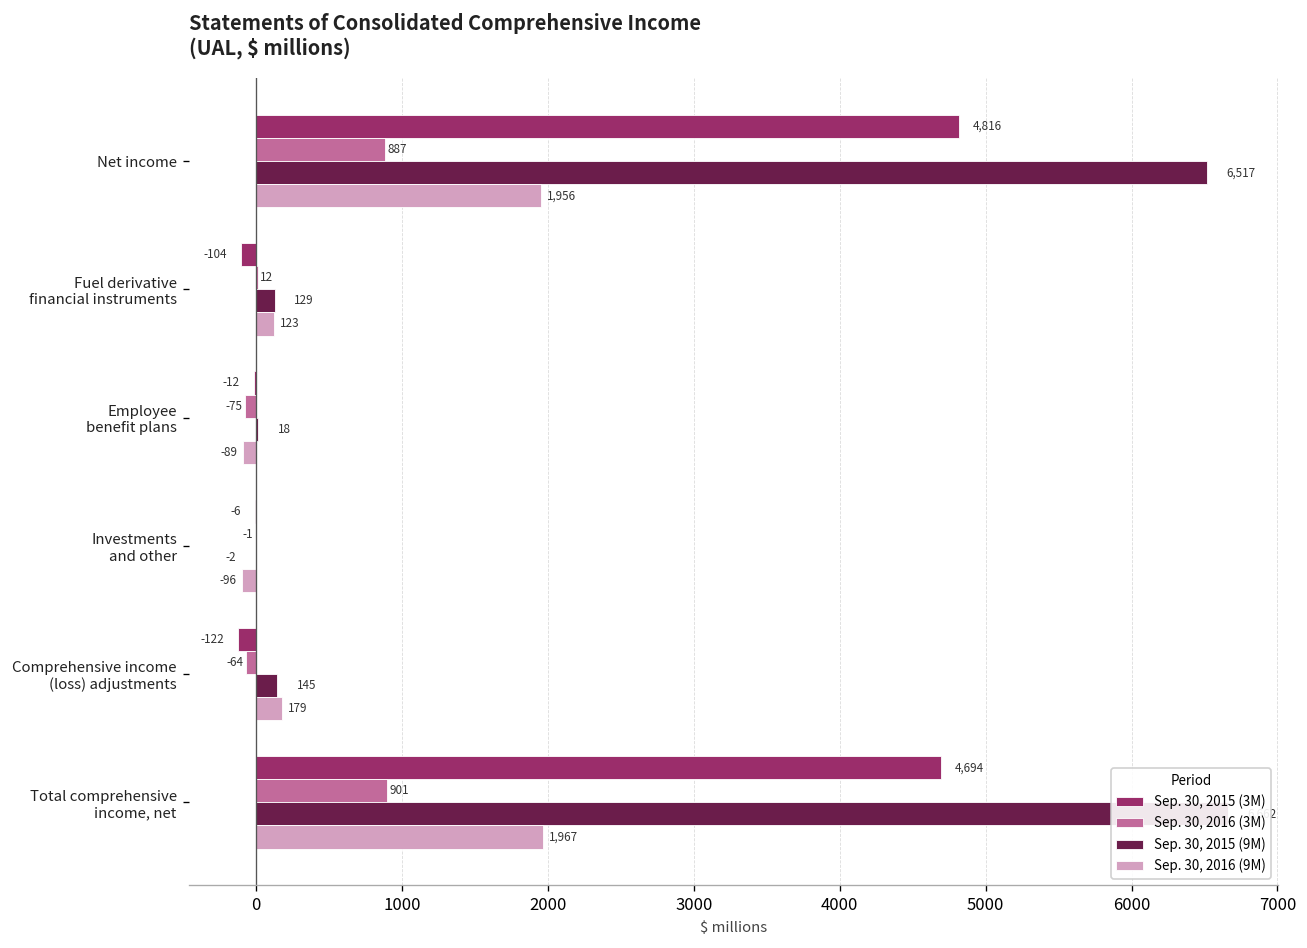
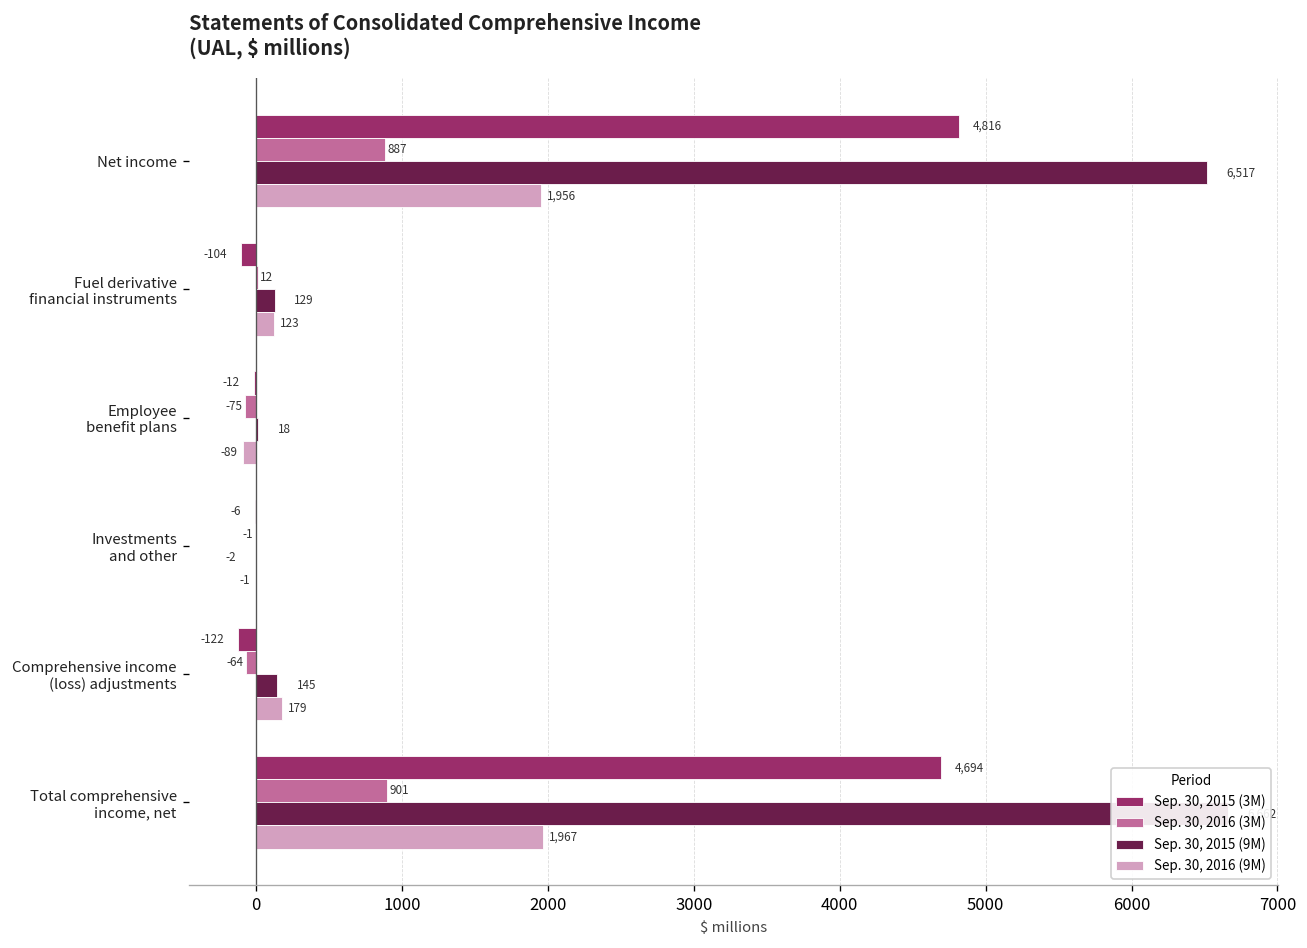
Sep. 30, 2016 (9M), Investments and other: -96 -> -1
